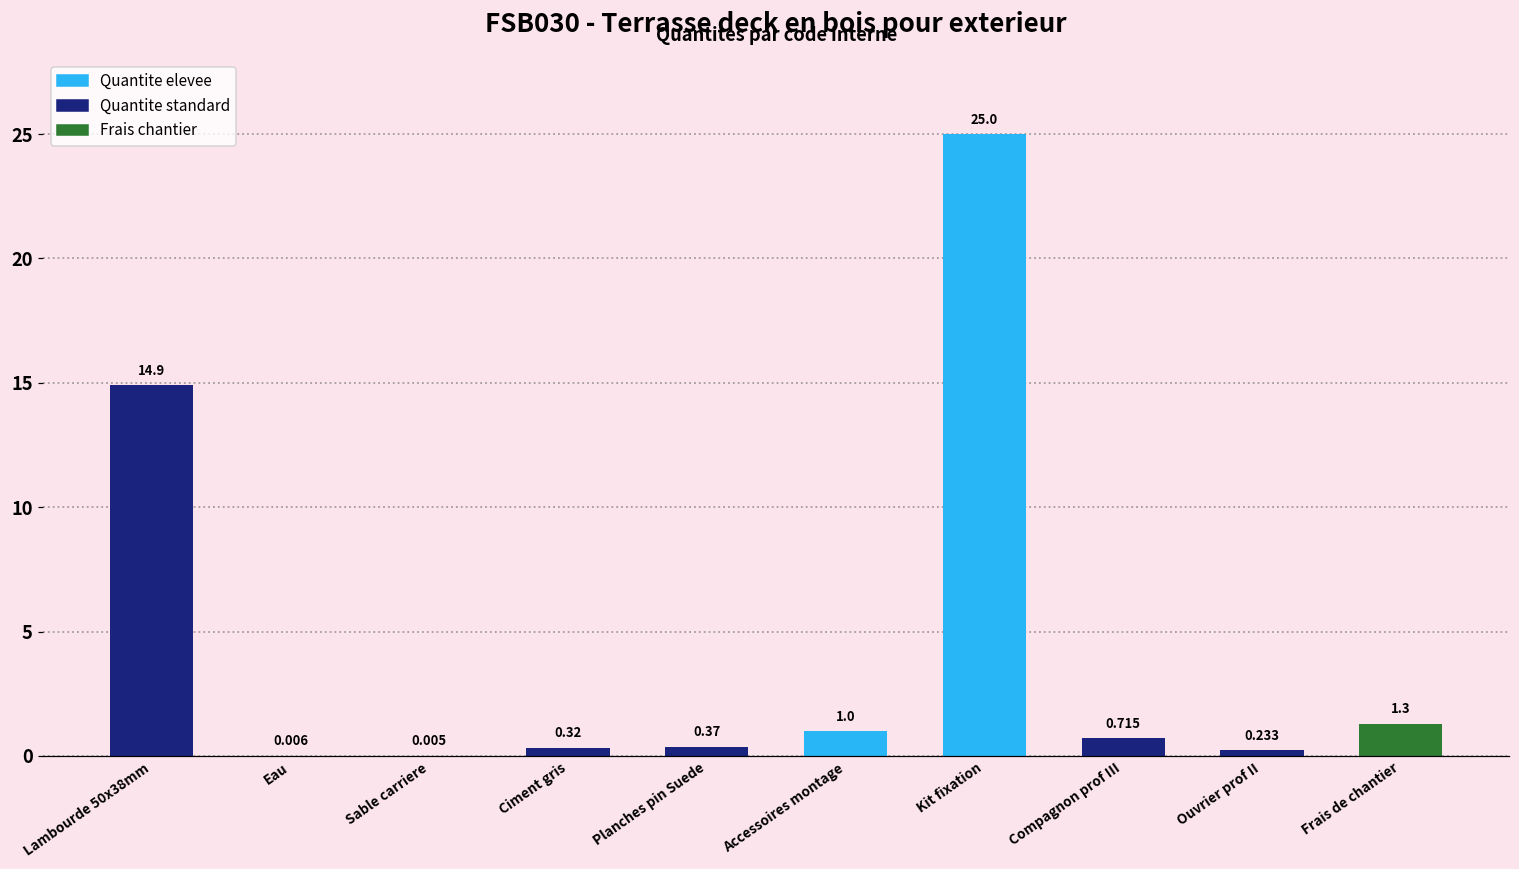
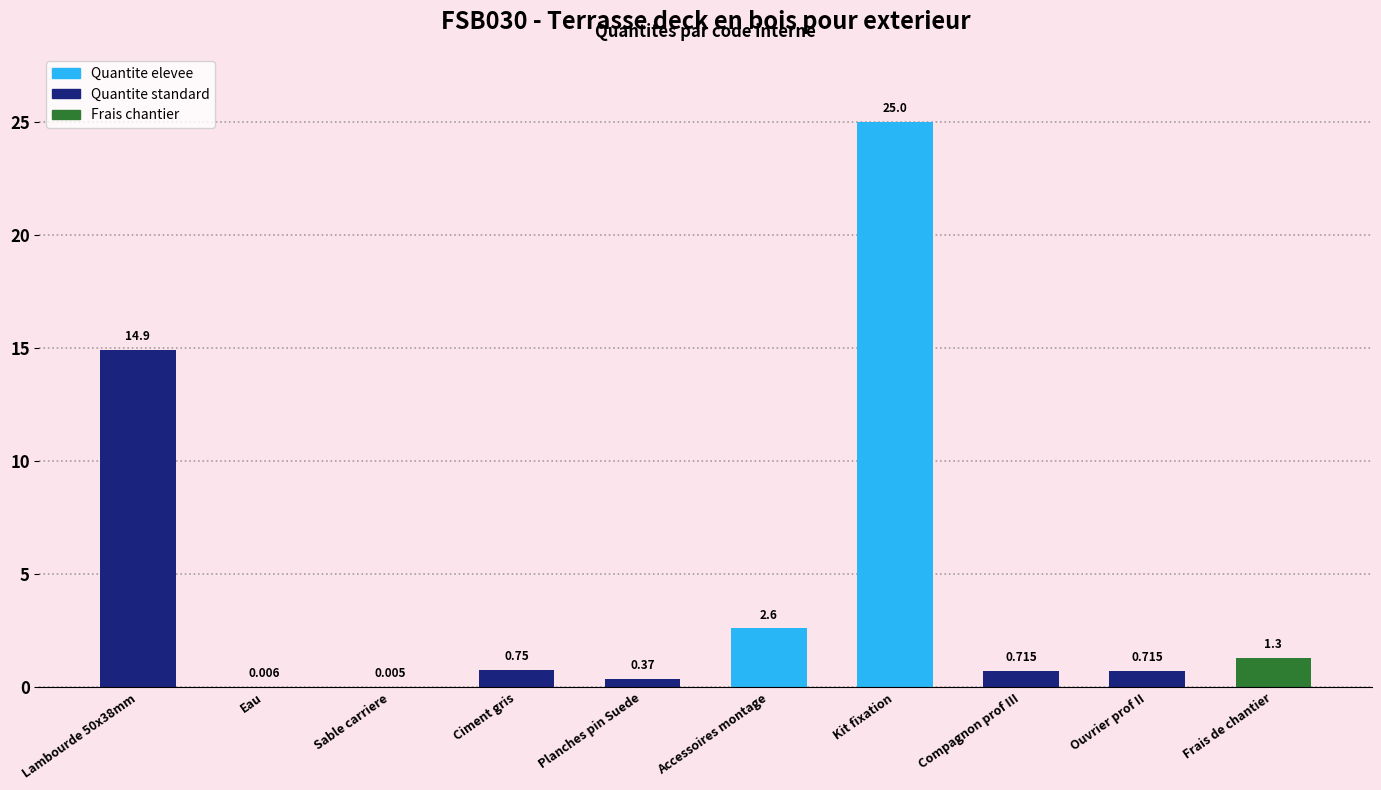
Ciment gris: 0.32 -> 0.75
Accessoires montage: 1.0 -> 2.6
Ouvrier prof II: 0.233 -> 0.715
